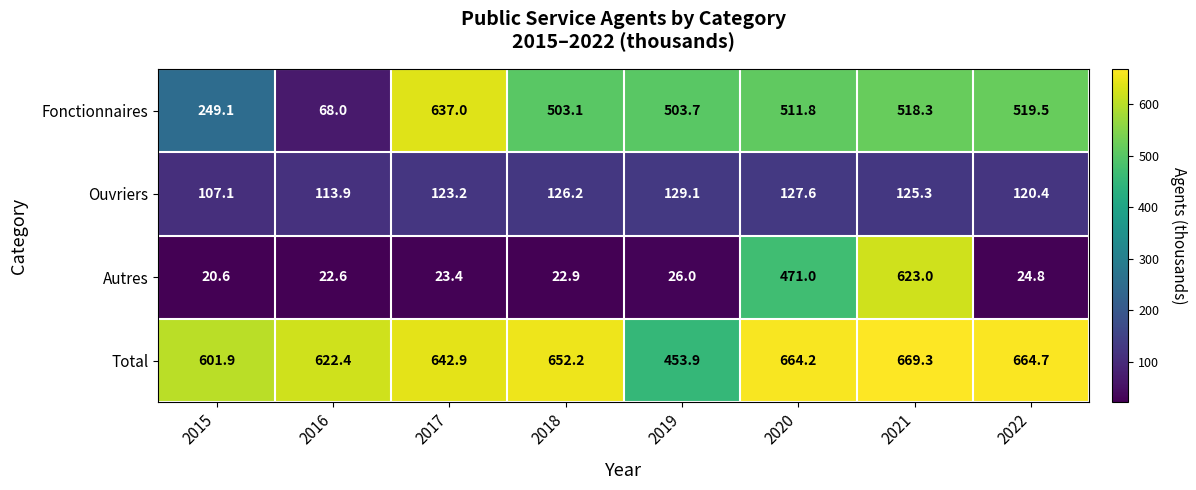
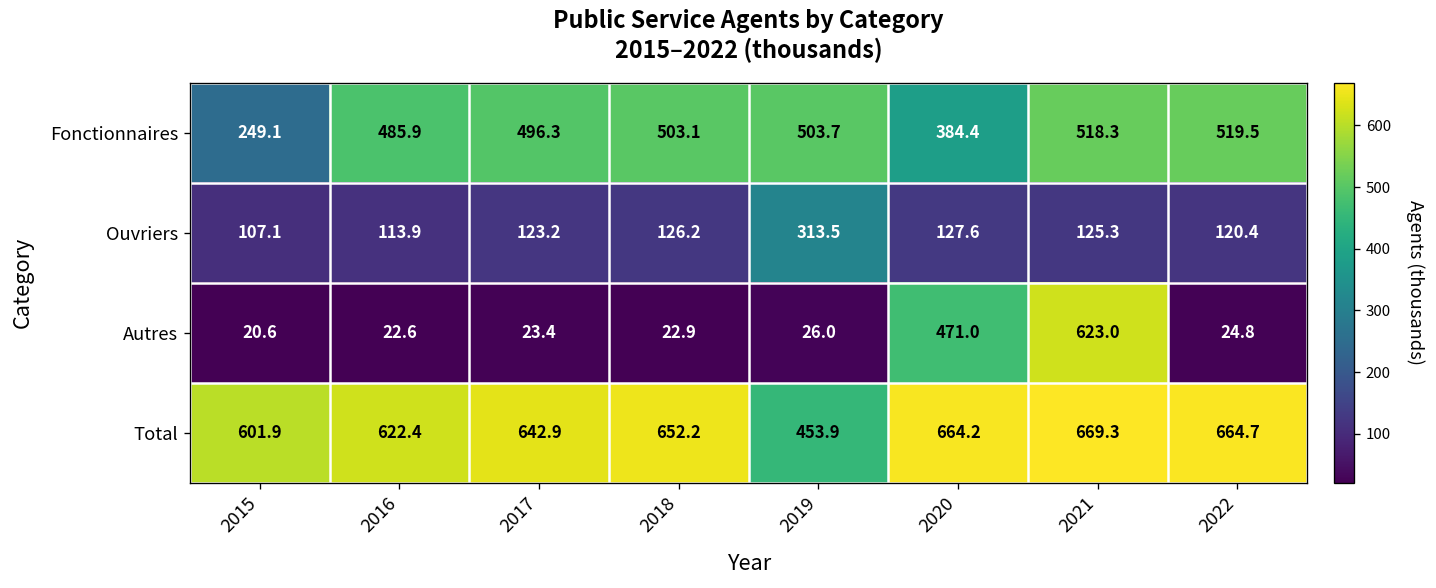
Fonctionnaires, 2016: 68.0 -> 485.9
Fonctionnaires, 2017: 637.0 -> 496.3
Fonctionnaires, 2020: 511.8 -> 384.4
Ouvriers, 2019: 129.1 -> 313.5
